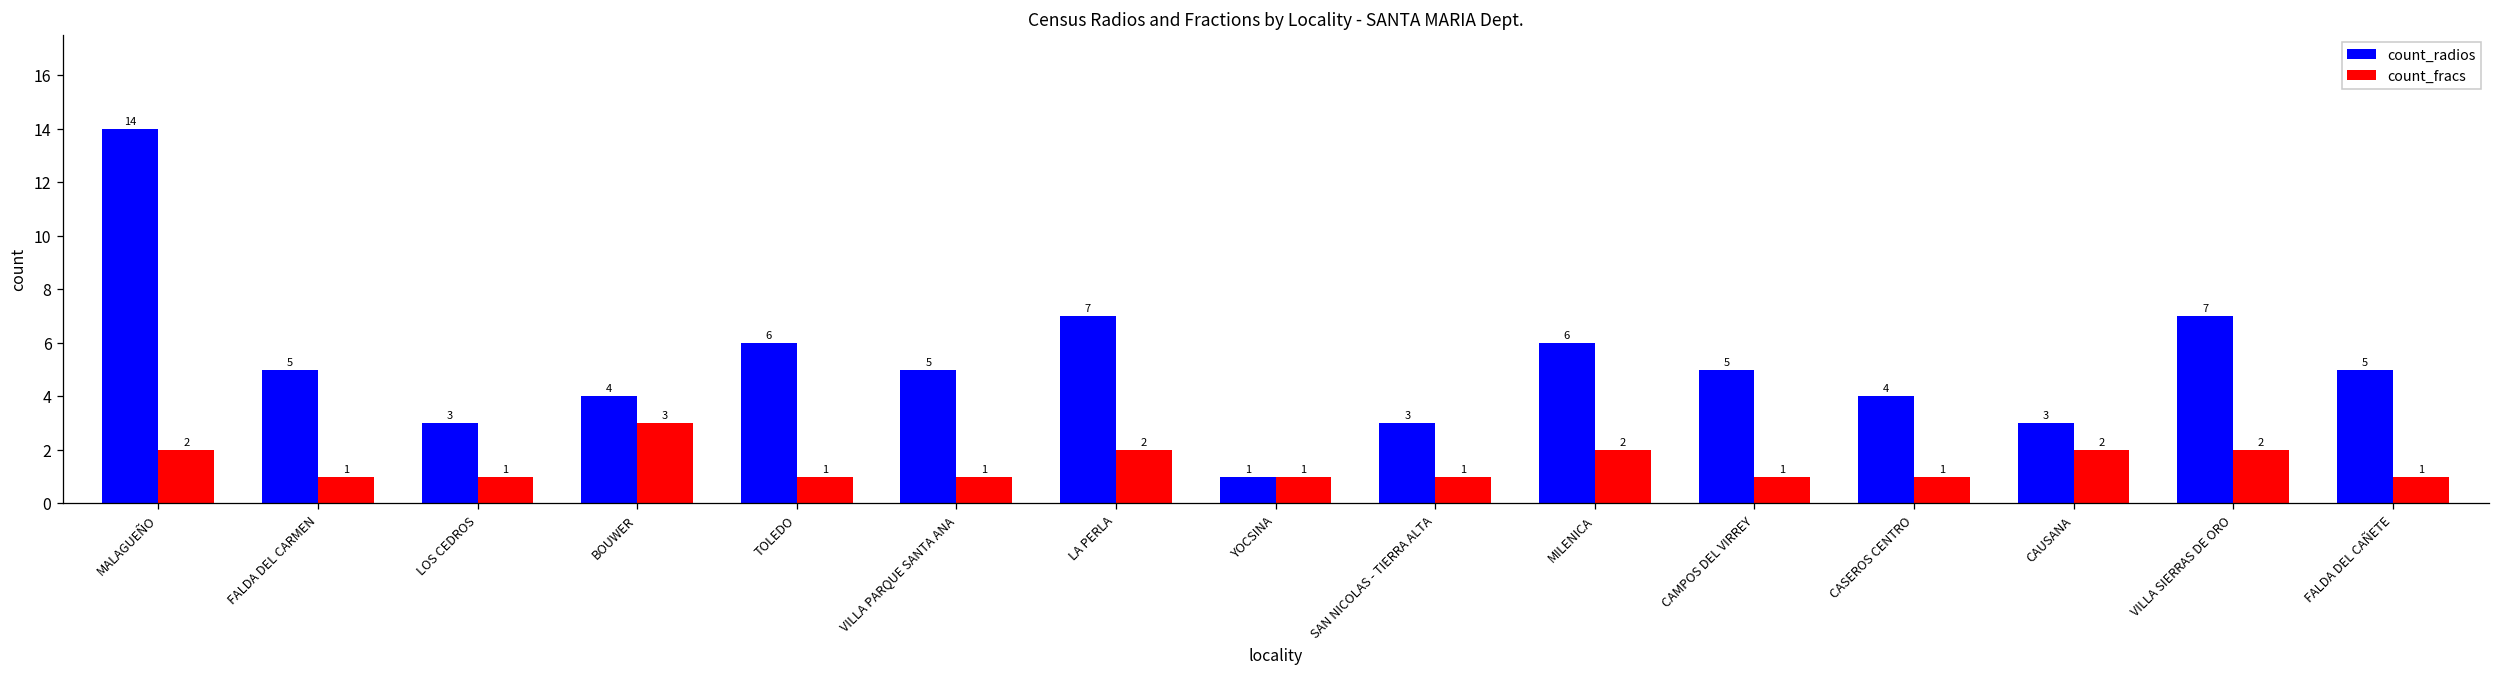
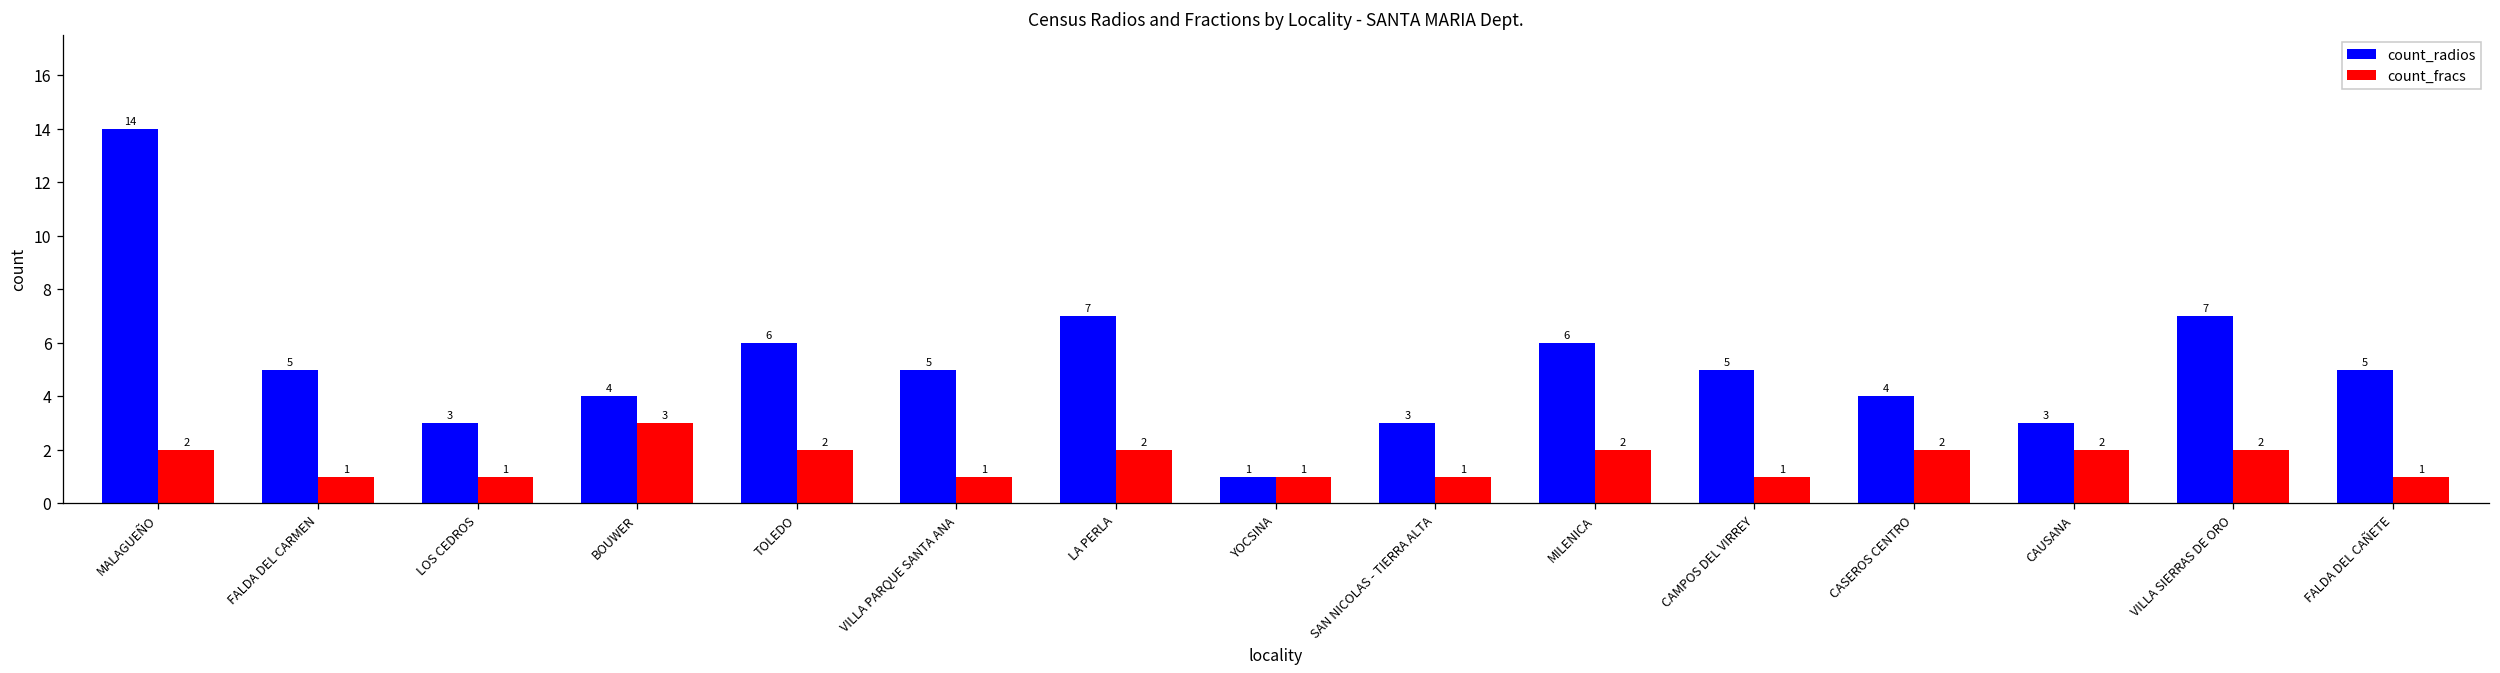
count_fracs, TOLEDO: 1 -> 2
count_fracs, CASEROS CENTRO: 1 -> 2
